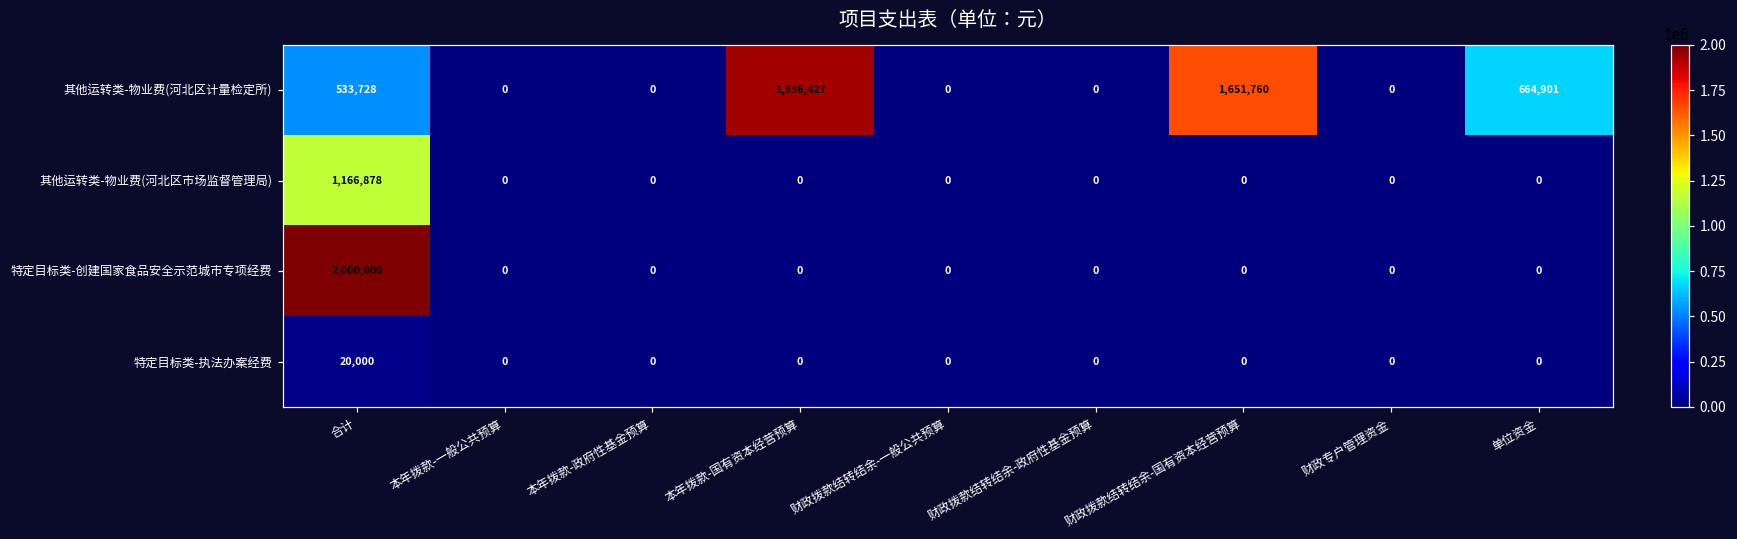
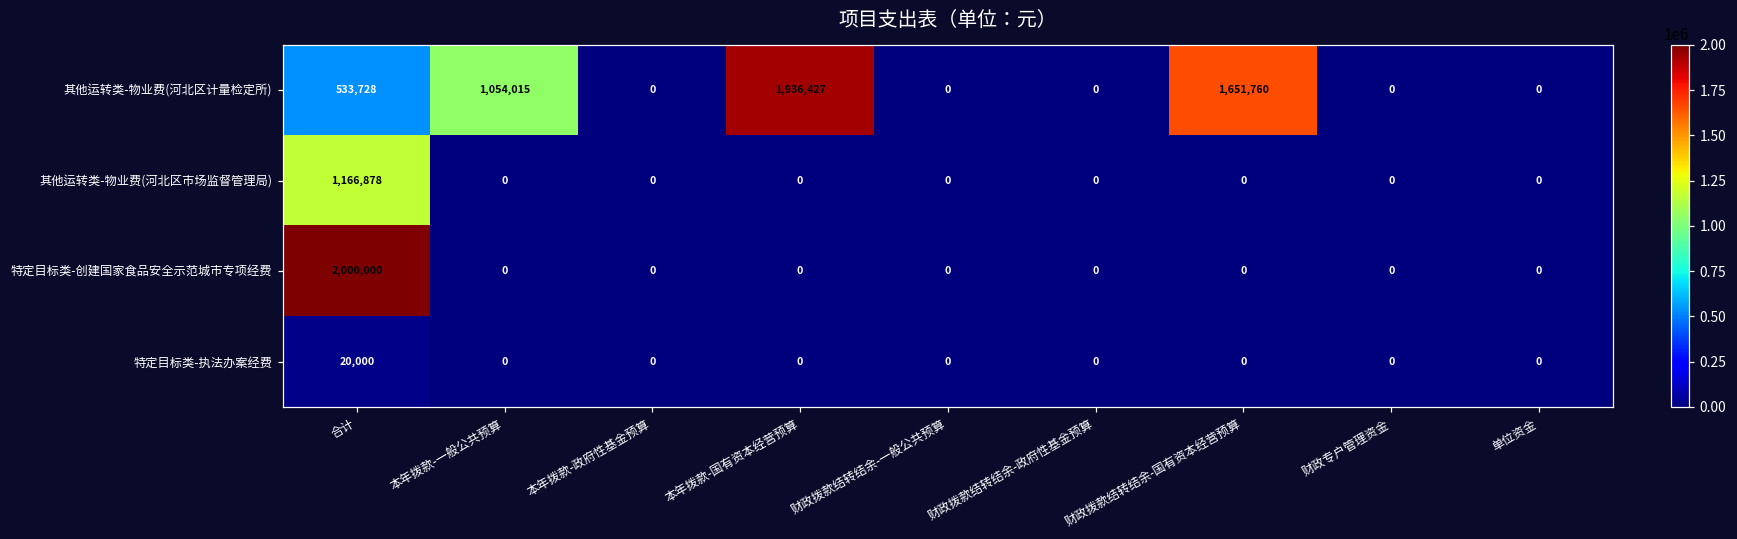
其他运转类-物业费(河北区计量检定所), 本年拨款-一般公共预算: 0 -> 1,054,015
其他运转类-物业费(河北区计量检定所), 单位资金: 664,901 -> 0
